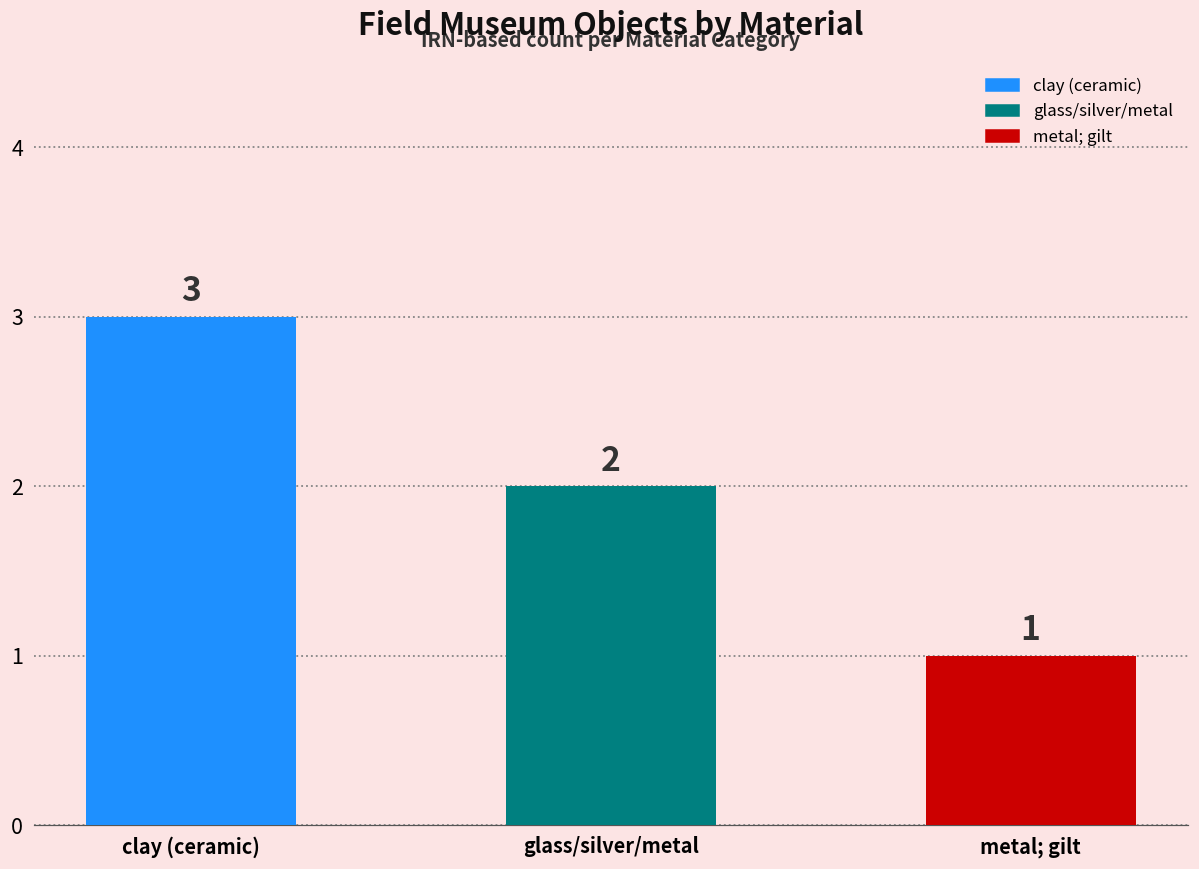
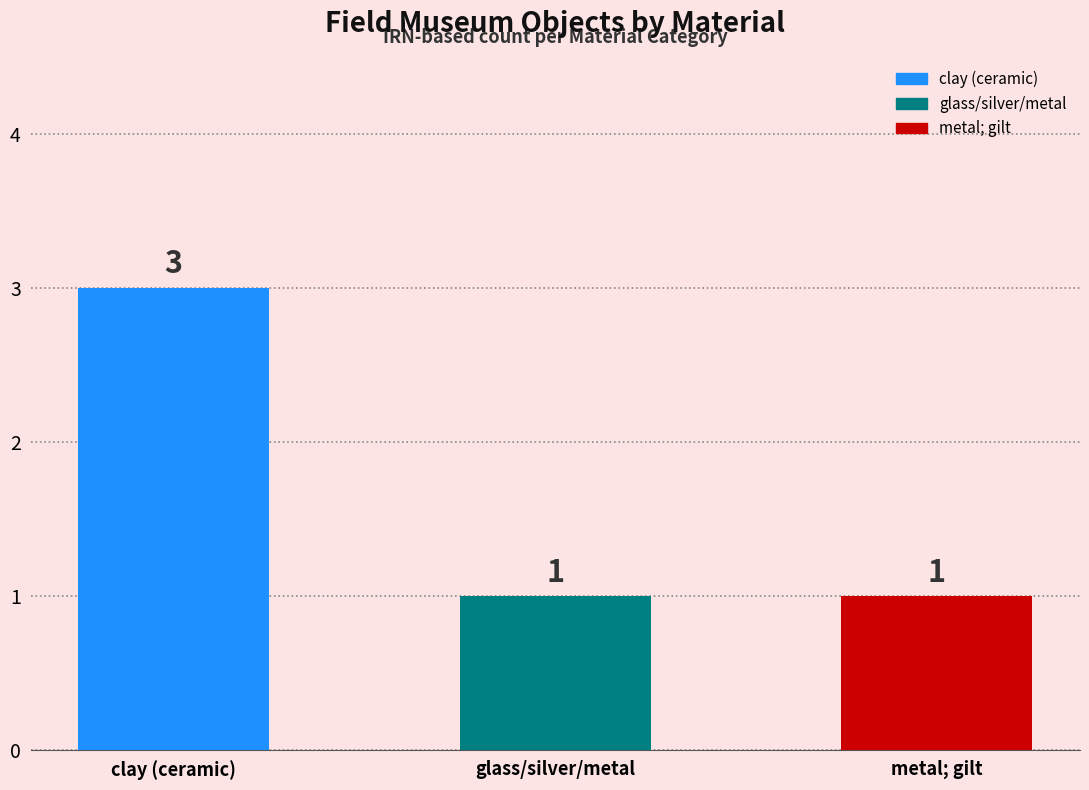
glass/silver/metal: 2 -> 1
